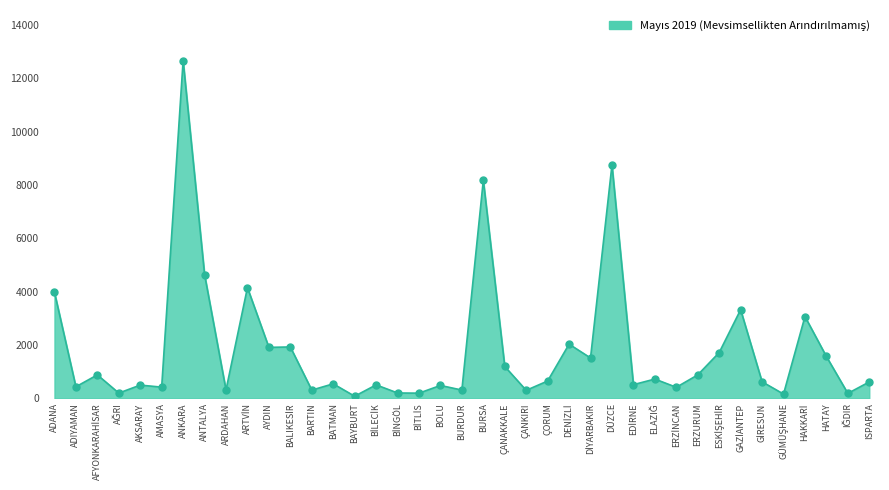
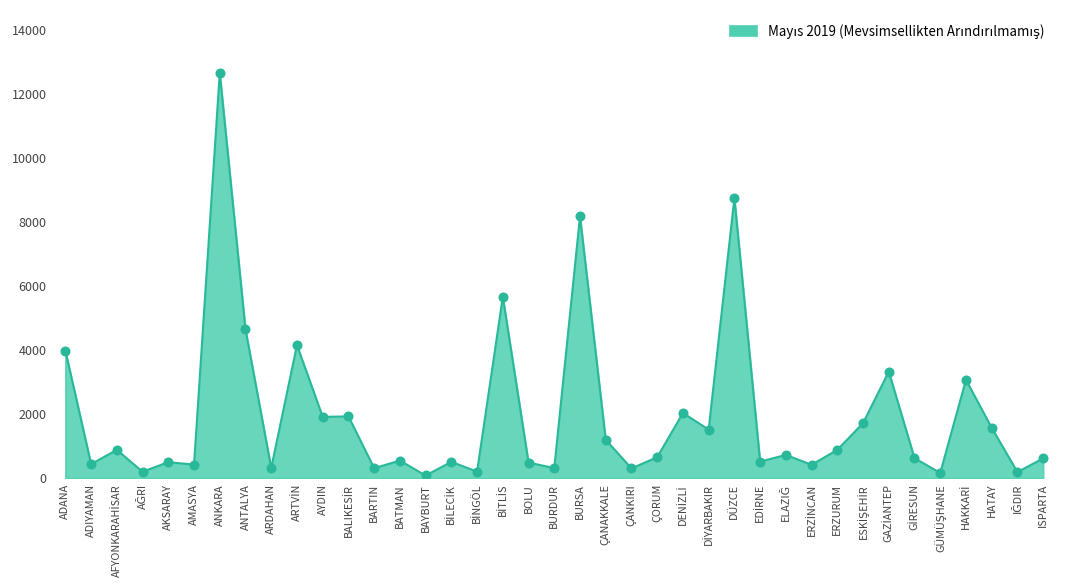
BİTLİS: 200 -> 5700
